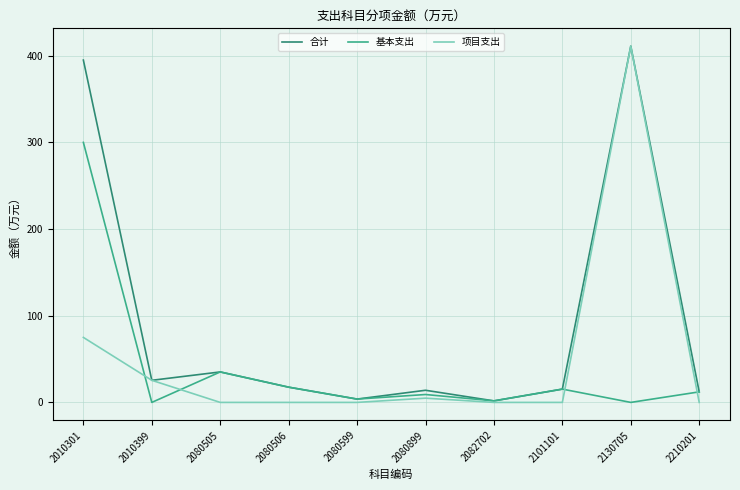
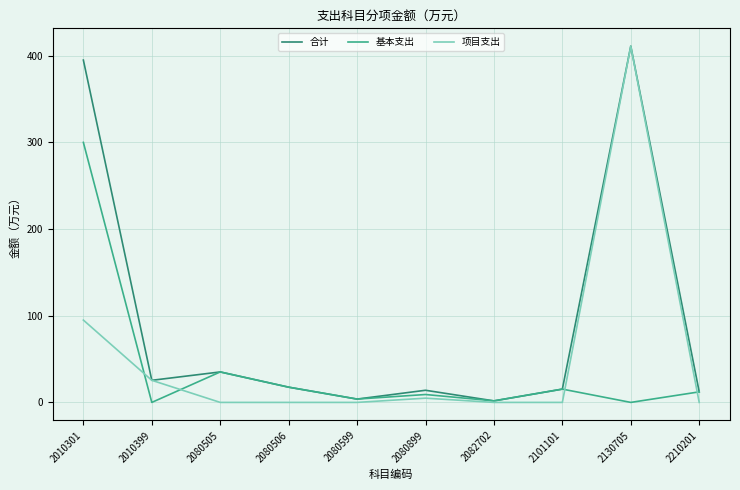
项目支出, 2010301: 80 -> 100
